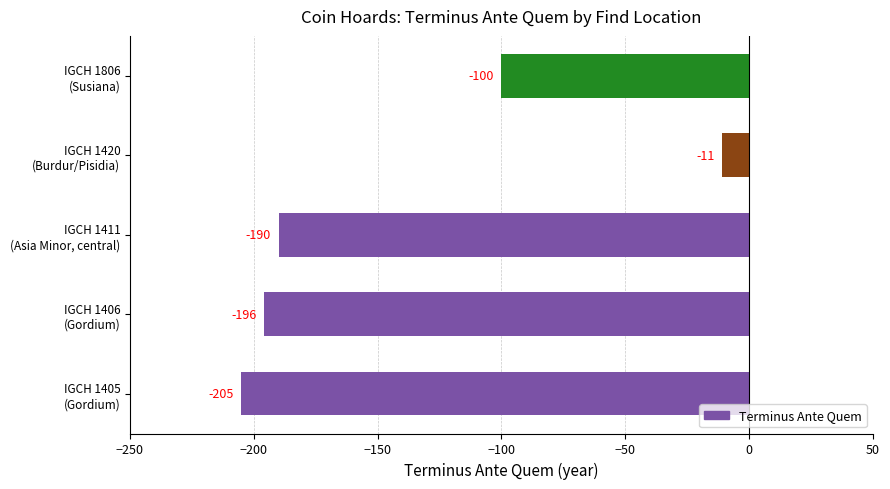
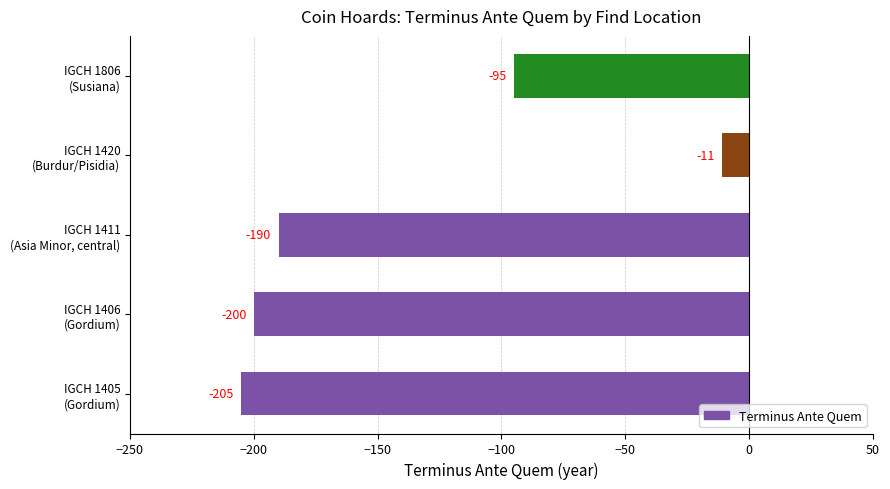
IGCH 1806 (Susiana): -100 -> -95
IGCH 1406 (Gordium): -196 -> -200
